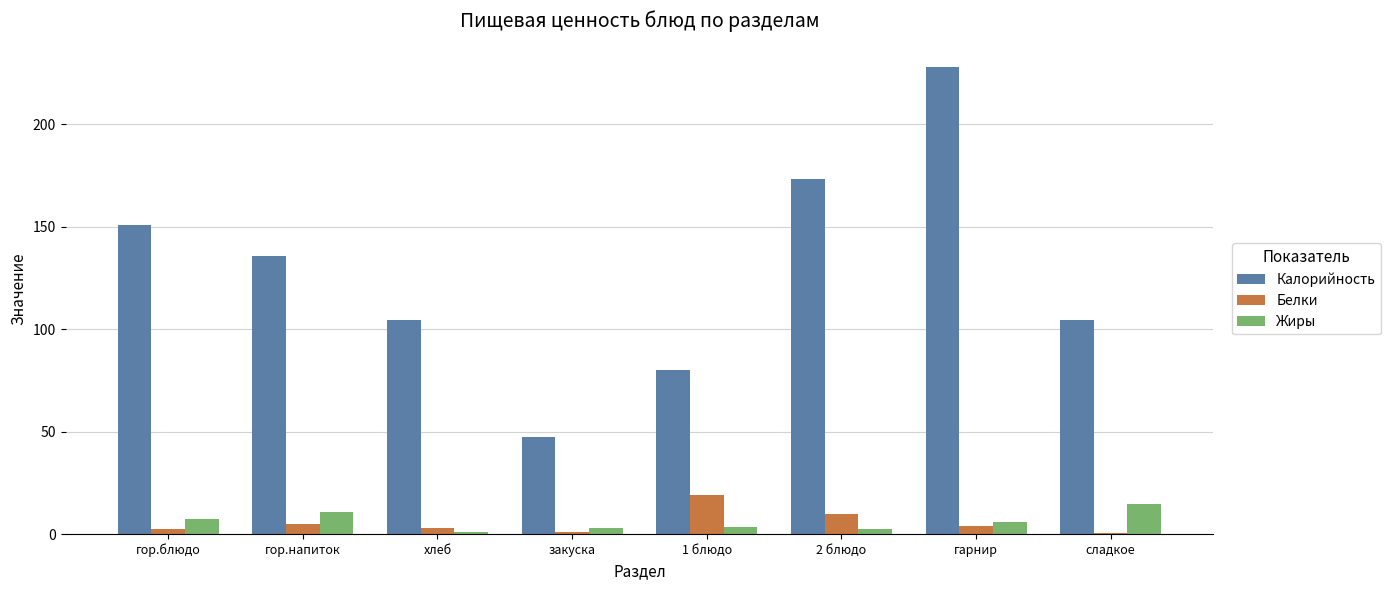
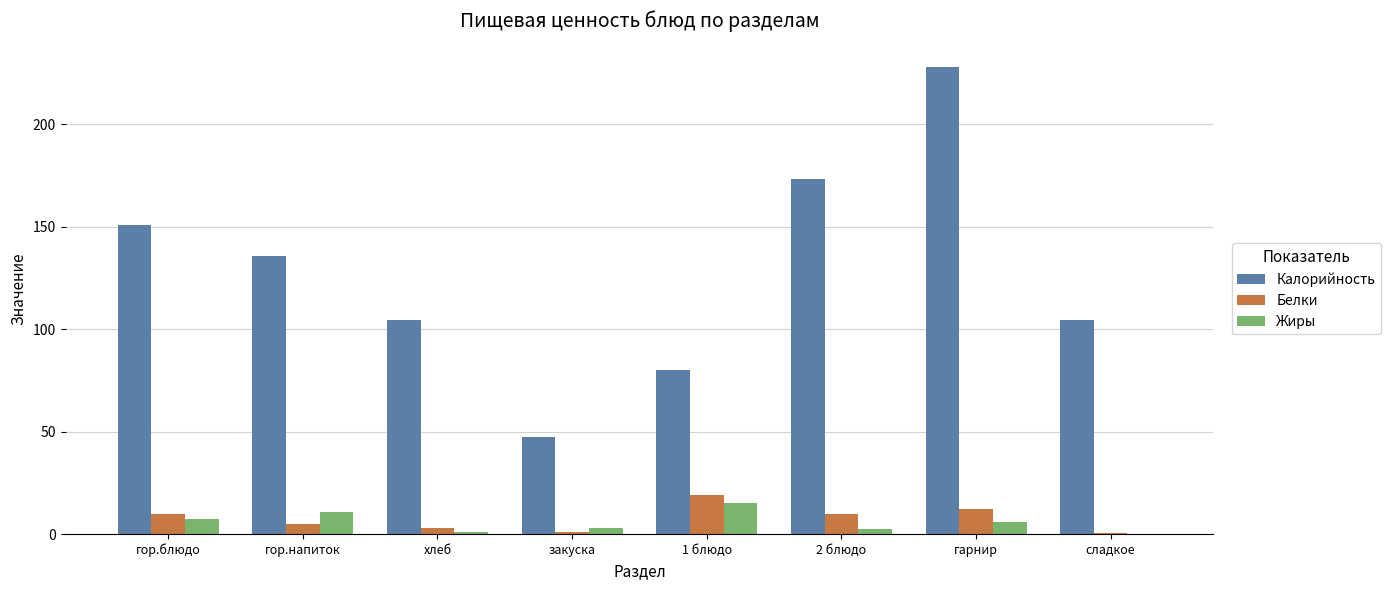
Белки, гор.блюдо: 2 -> 10
Жиры, 1 блюдо: 4 -> 15
Белки, гарнир: 4 -> 12
Жиры, сладкое: 15 -> 0
